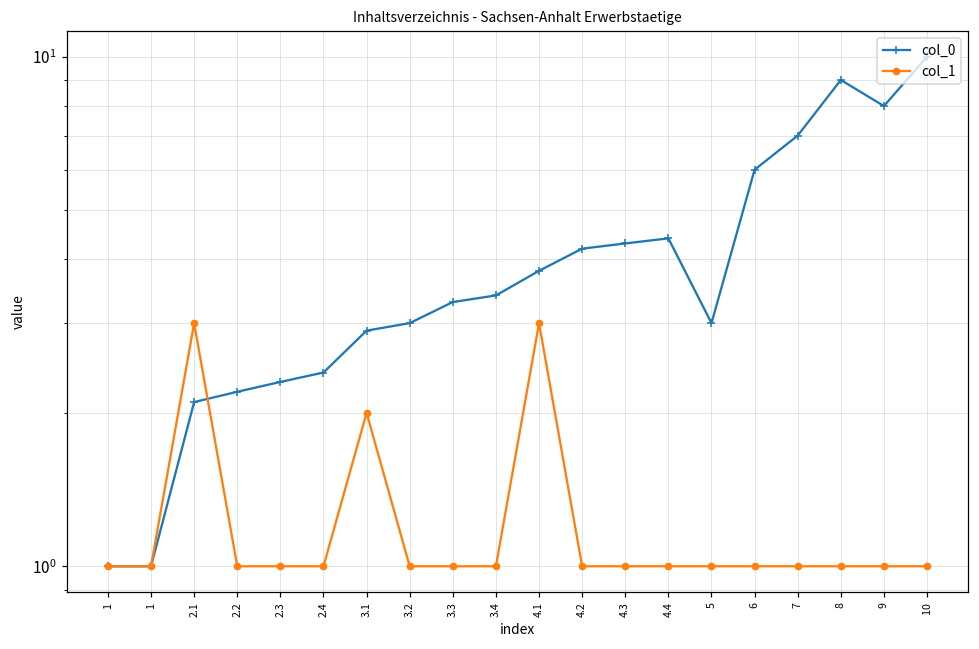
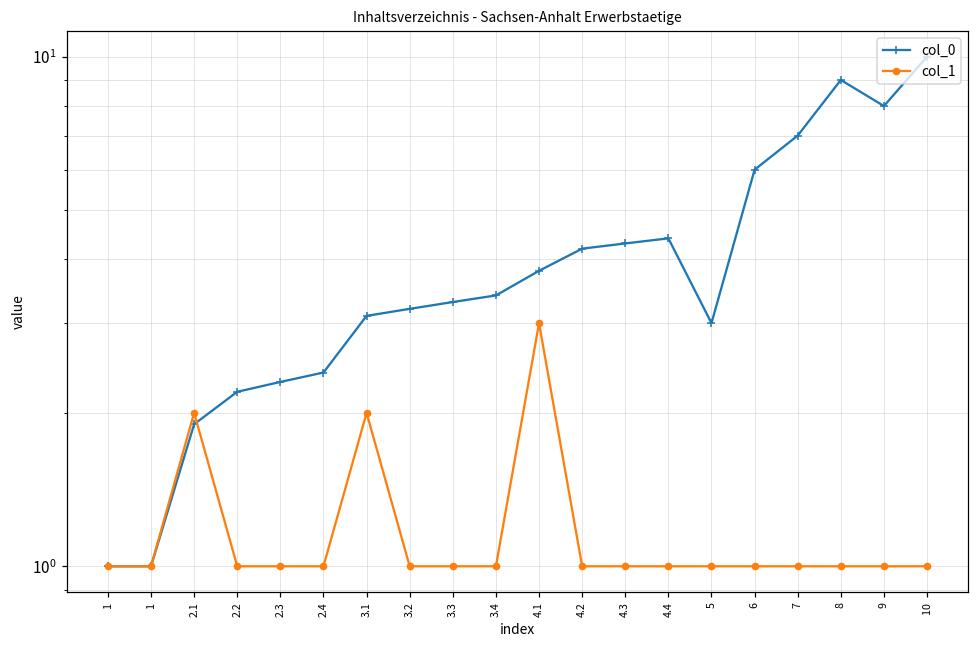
col_0, 2.1: 2.1 -> 1.9
col_1, 2.1: 3 -> 2
col_0, 3.1: 2.9 -> 3.1
col_0, 3.2: 3.0 -> 3.2
